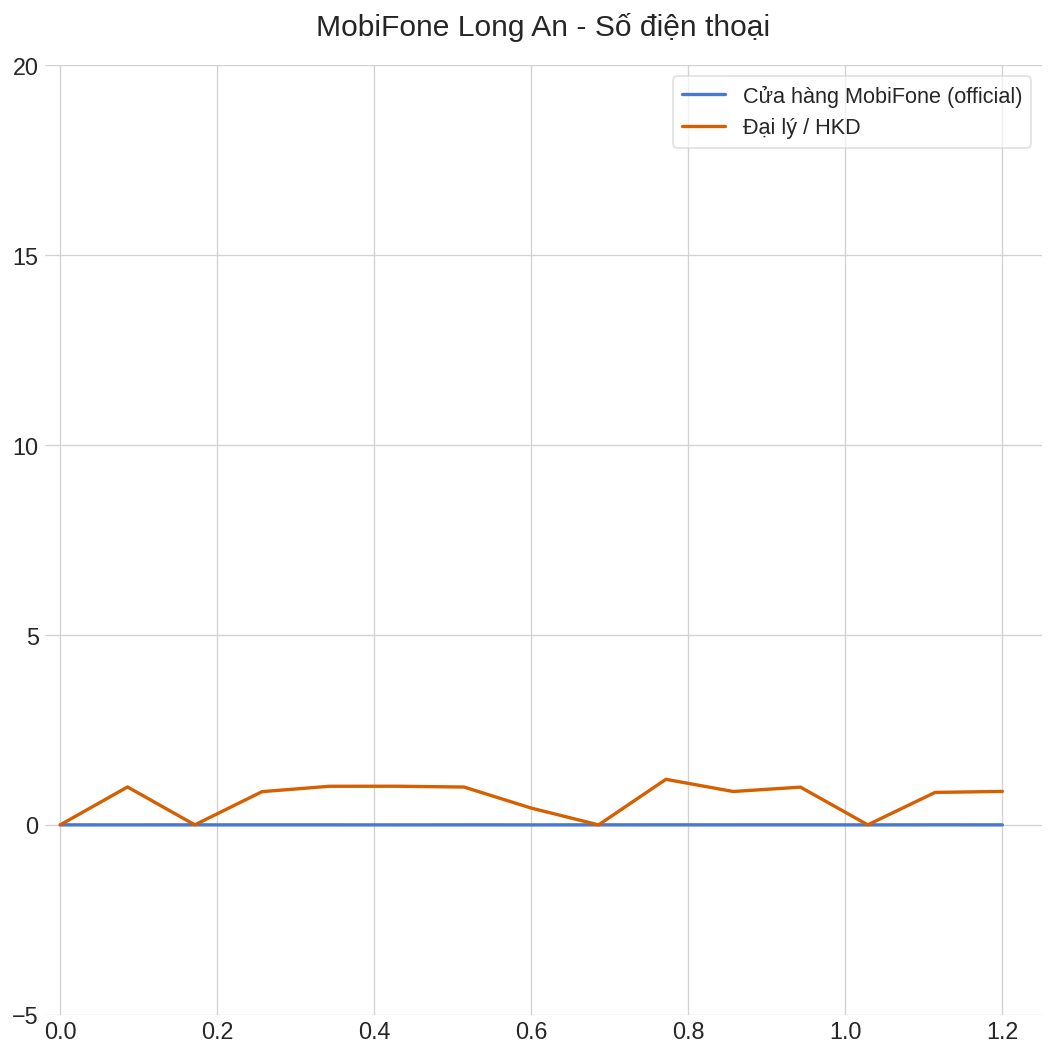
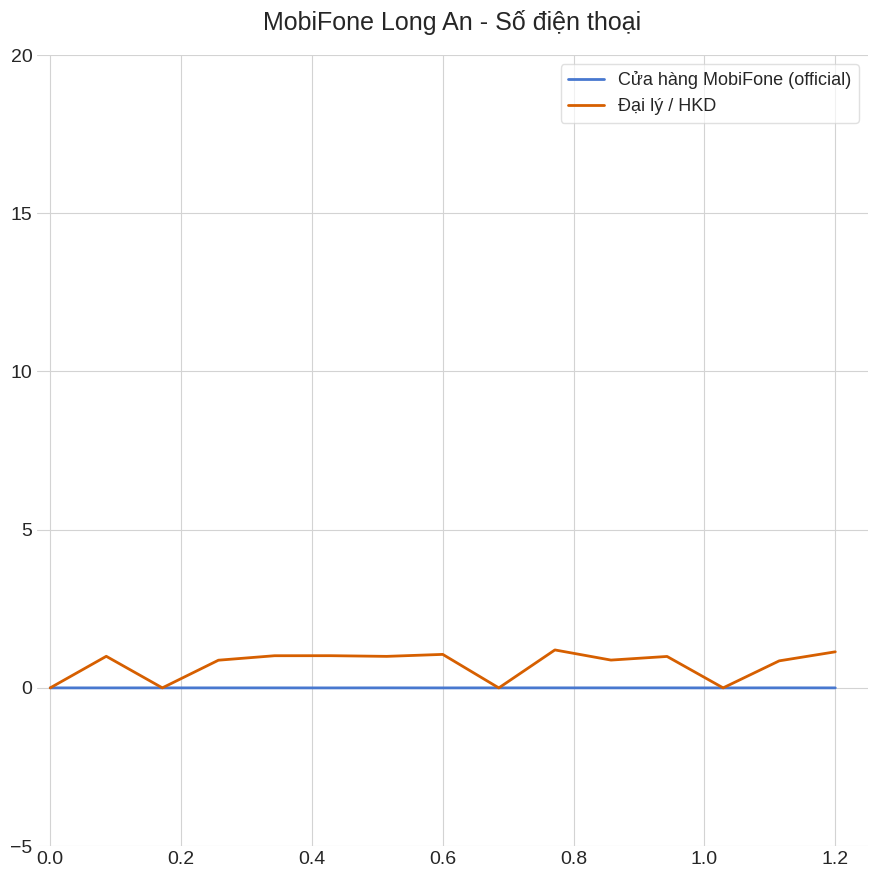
Đại lý / HKD, 0.6: 0.4 -> 1.1
Đại lý / HKD, 1.2: 0.9 -> 1.1
